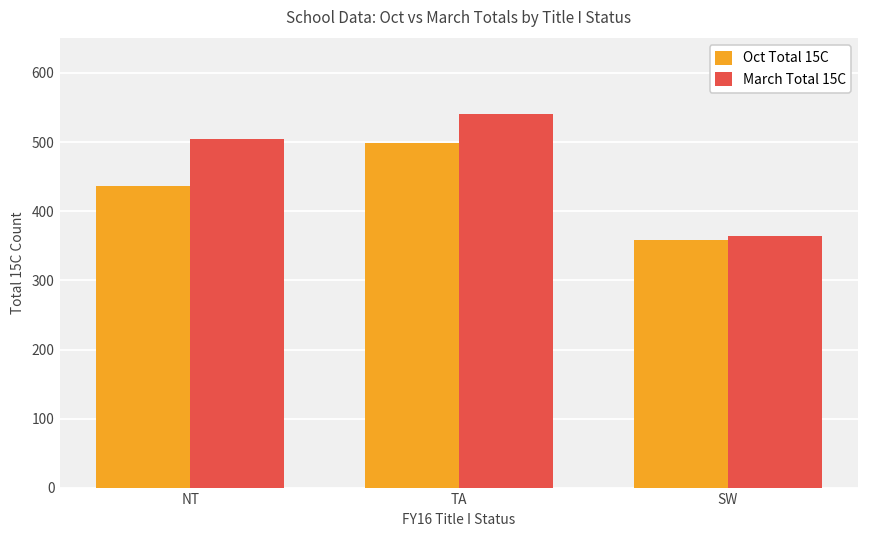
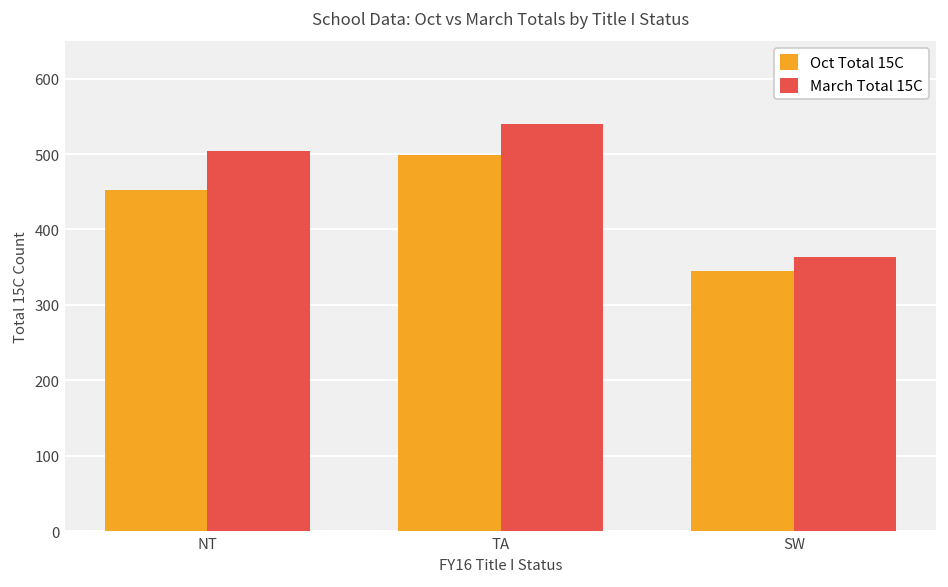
Oct Total 15C, NT: 440 -> 450
Oct Total 15C, SW: 360 -> 350
